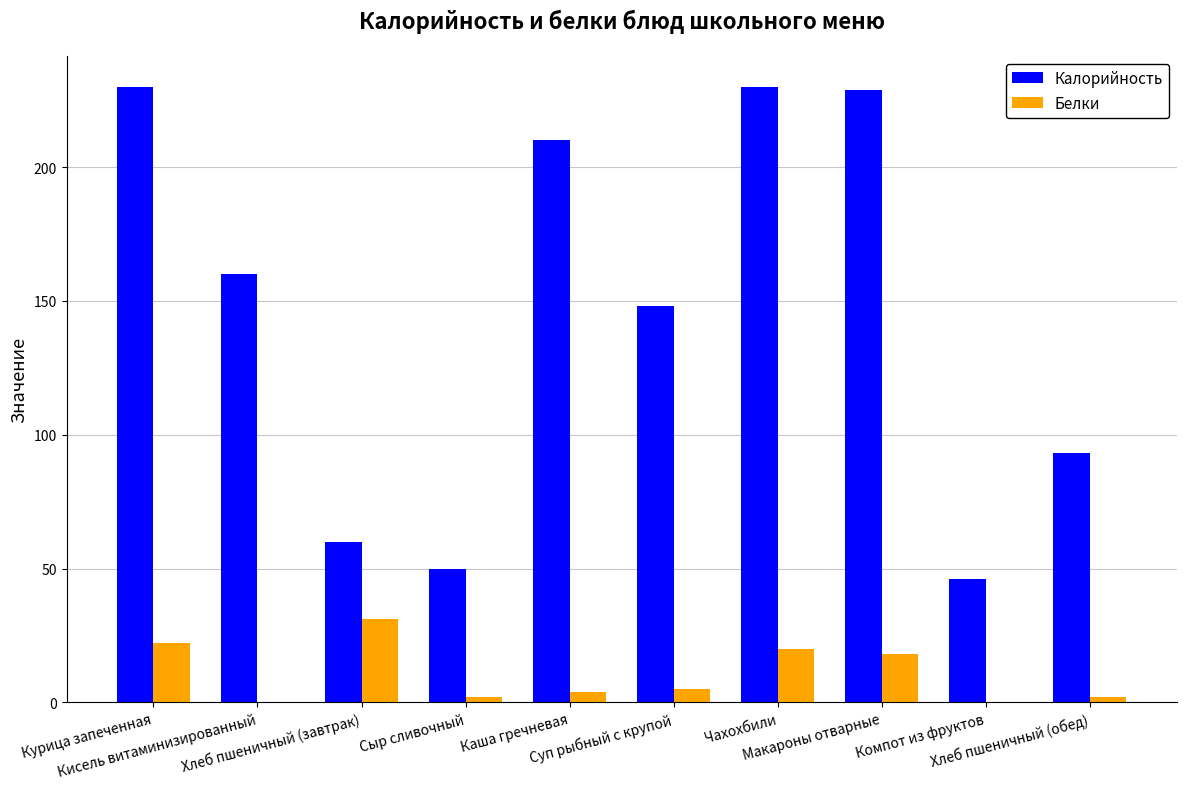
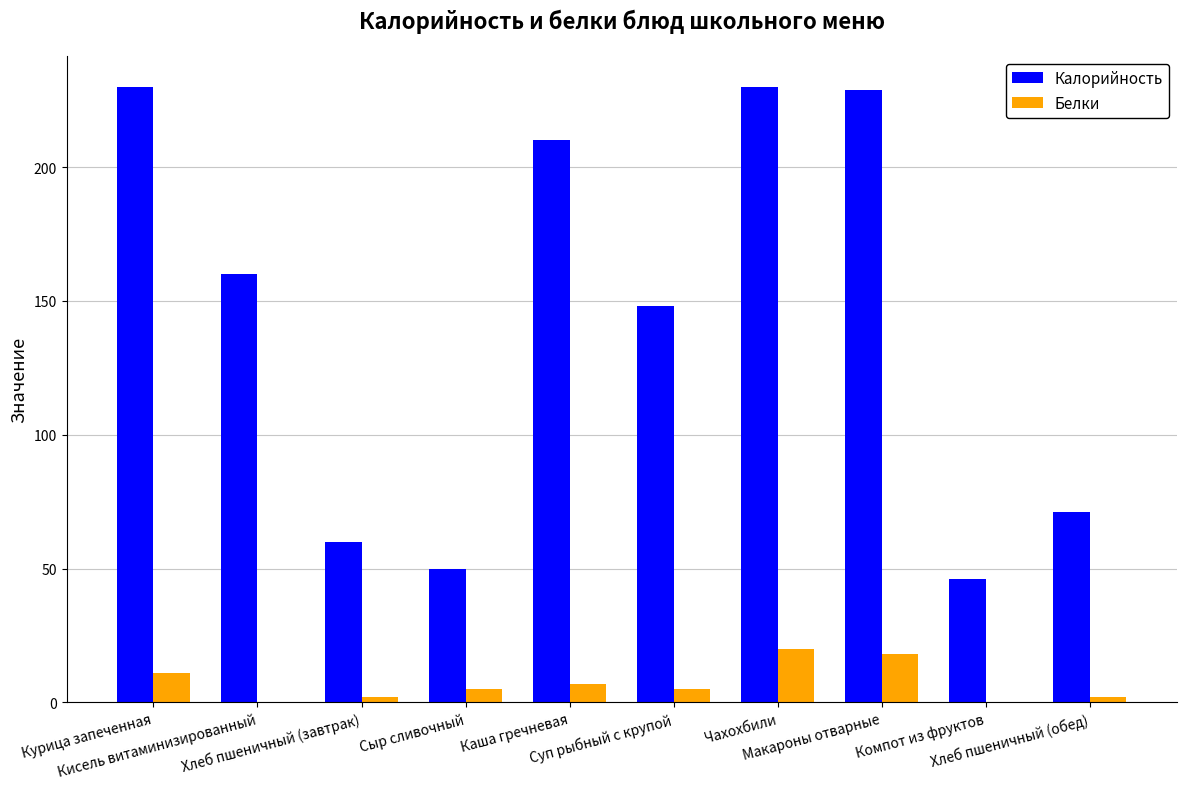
Белки, Курица запеченная: 22 -> 11
Белки, Хлеб пшеничный (завтрак): 31 -> 2
Белки, Сыр сливочный: 2 -> 5
Белки, Каша гречневая: 4 -> 7
Калорийность, Хлеб пшеничный (обед): 93 -> 71
